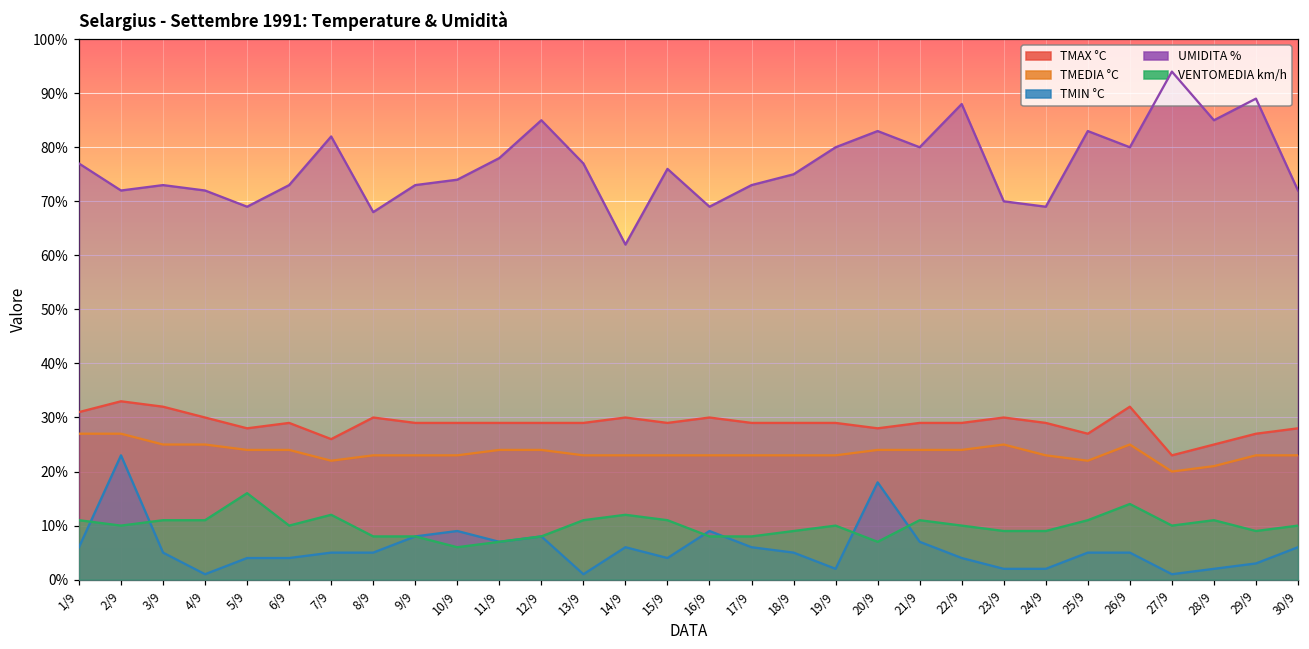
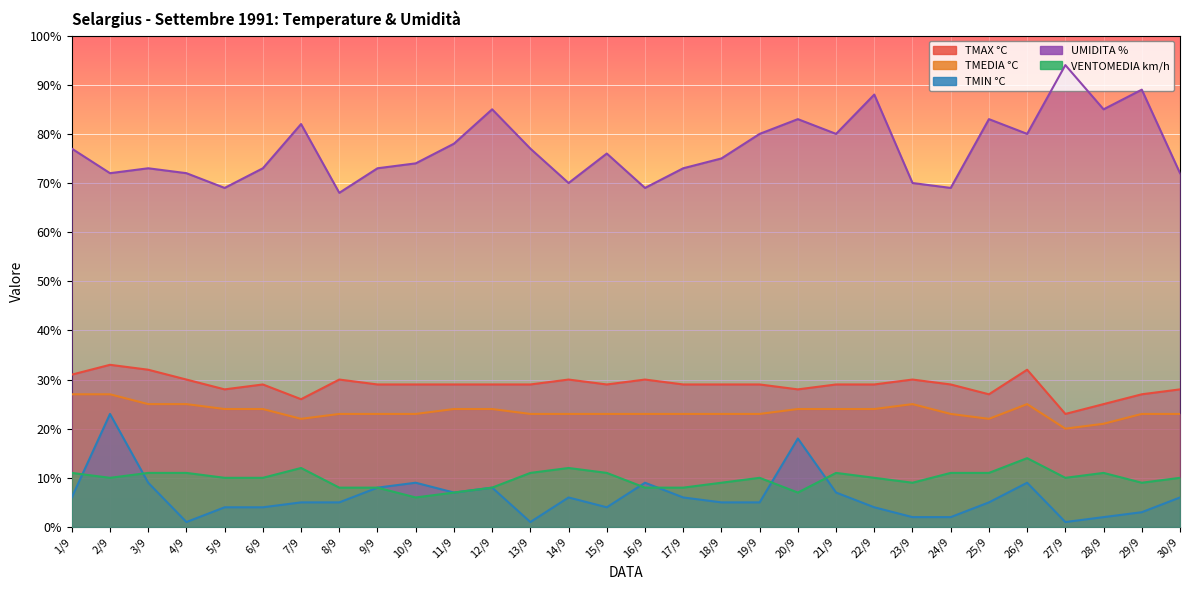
TMIN °C, 3/9: 5% -> 9%
VENTOMEDIA km/h, 5/9: 16% -> 10%
UMIDITA %, 14/9: 62% -> 70%
TMIN °C, 19/9: 2% -> 5%
VENTOMEDIA km/h, 24/9: 9% -> 11%
TMIN °C, 26/9: 5% -> 9%
